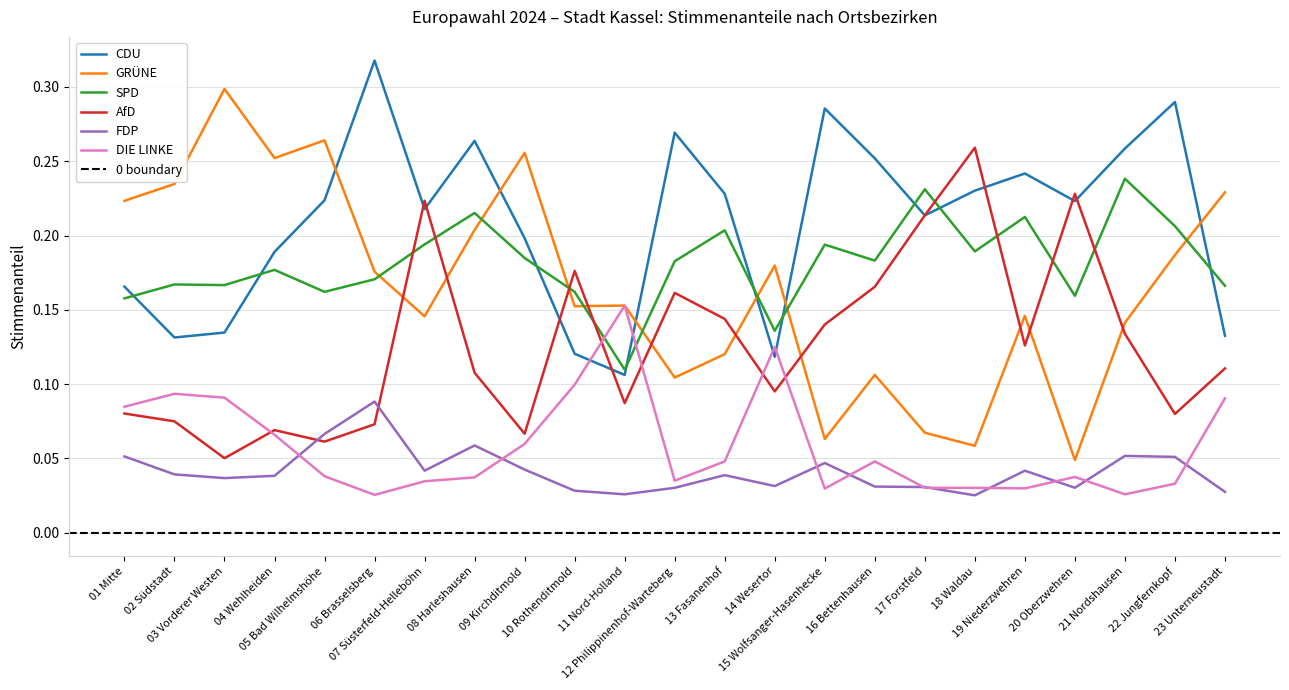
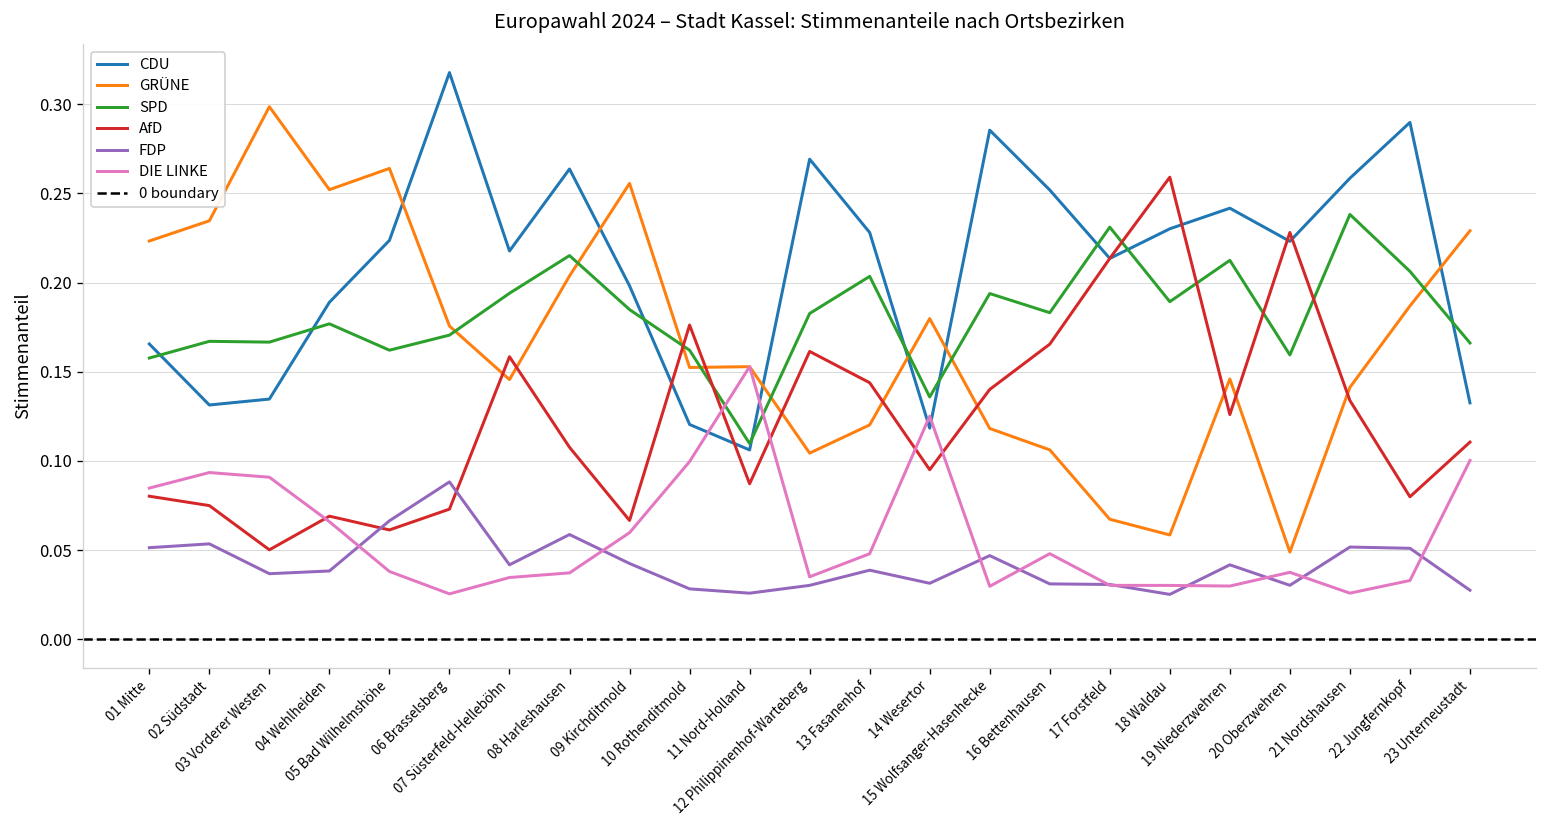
FDP, 02 Südstadt: 0.039 -> 0.053
AfD, 07 Süsterfeld-Helleböhn: 0.223 -> 0.158
GRÜNE, 15 Wolfsanger-Hasenhecke: 0.063 -> 0.118
DIE LINKE, 23 Unterneustadt: 0.090 -> 0.100
